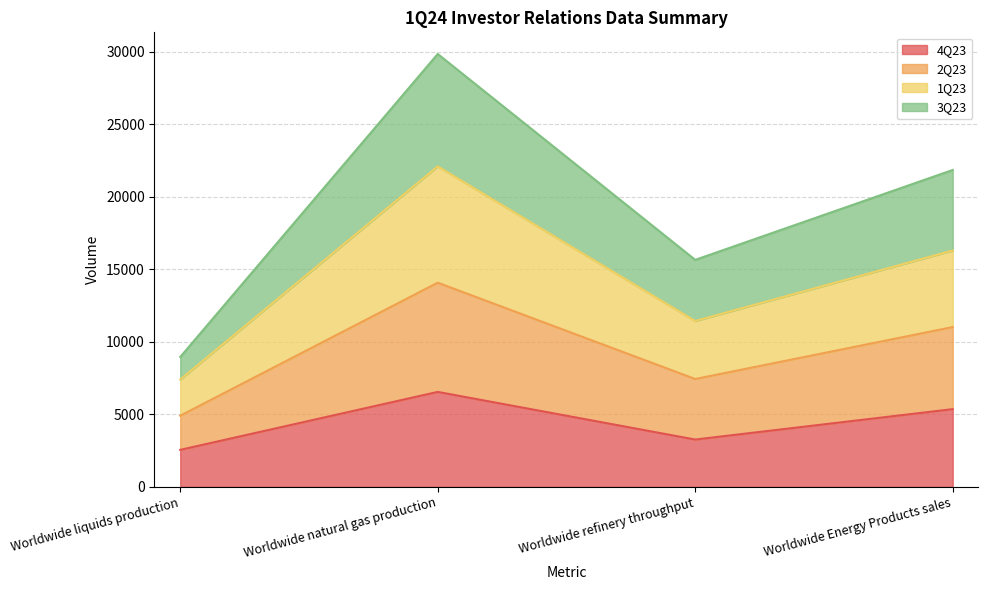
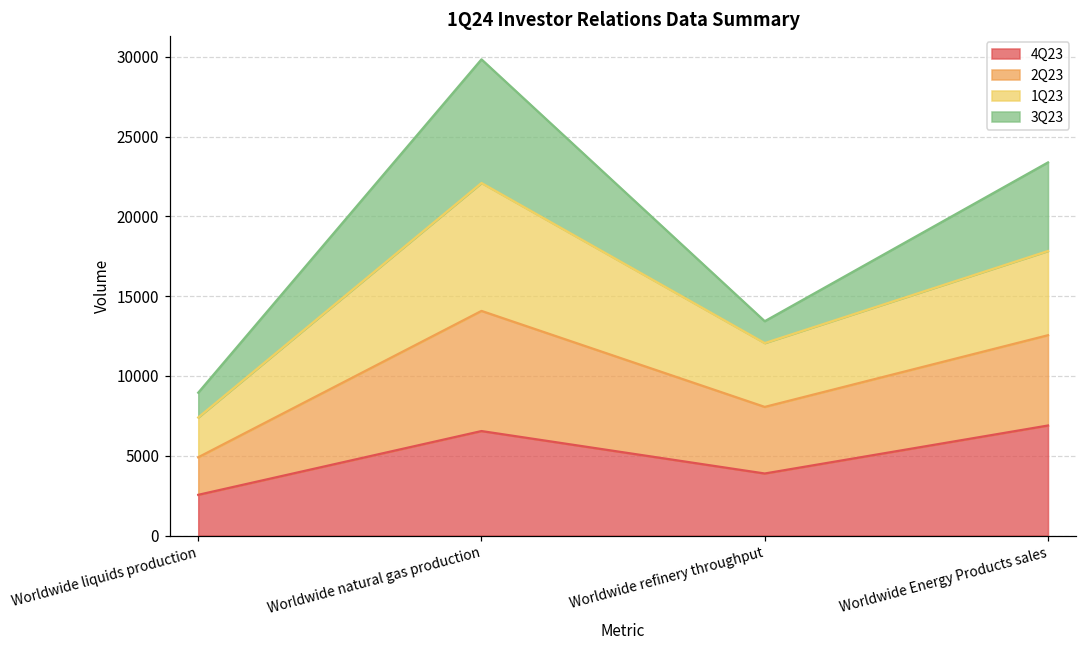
4Q23, Worldwide refinery throughput: 3300 -> 3900
3Q23, Worldwide refinery throughput: 4200 -> 1400
4Q23, Worldwide Energy Products sales: 5400 -> 6900
